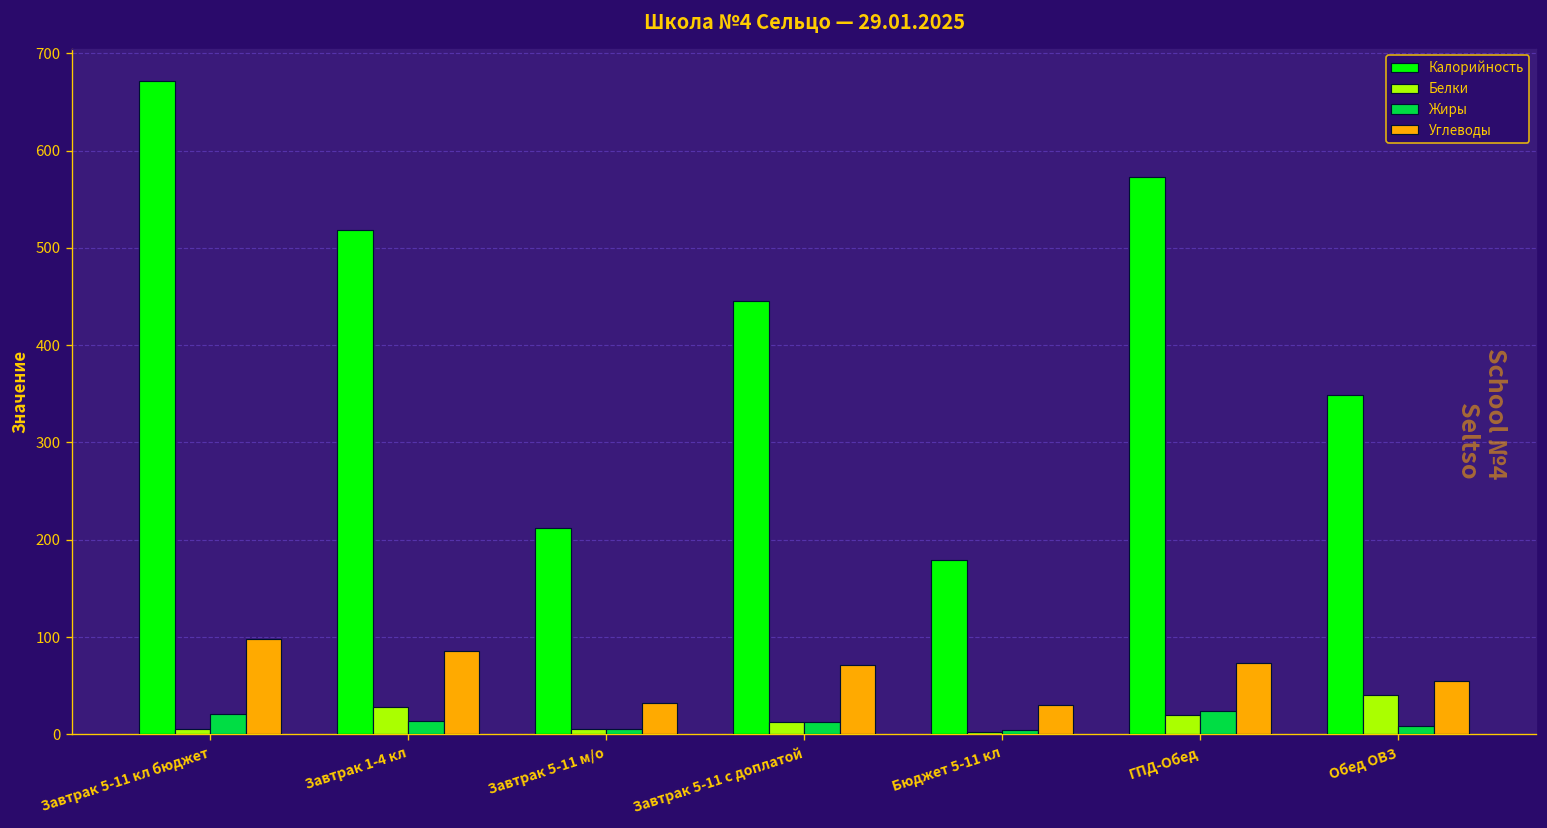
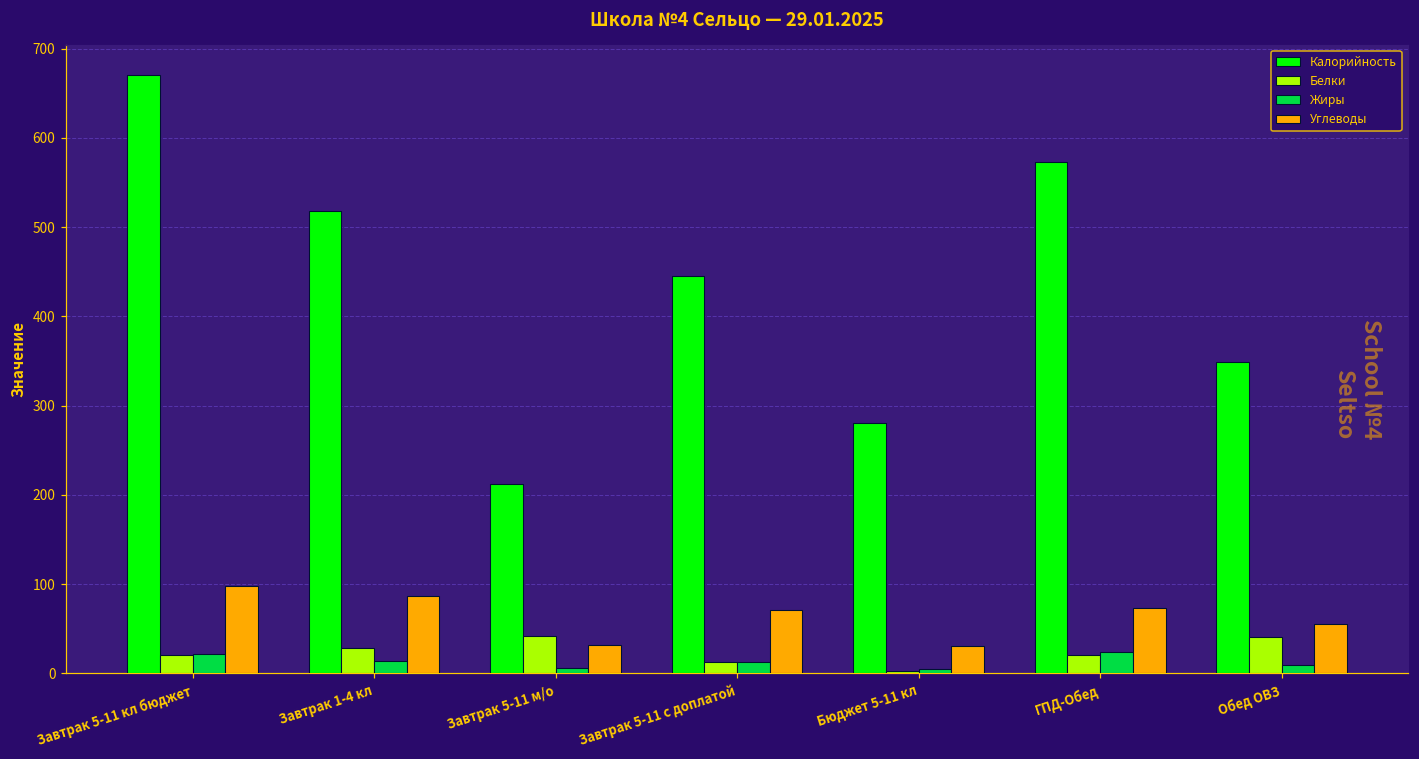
Белки, Завтрак 5-11 кл бюджет: 10 -> 20
Белки, Завтрак 5-11 м/о: 10 -> 40
Калорийность, Бюджет 5-11 кл: 180 -> 280
